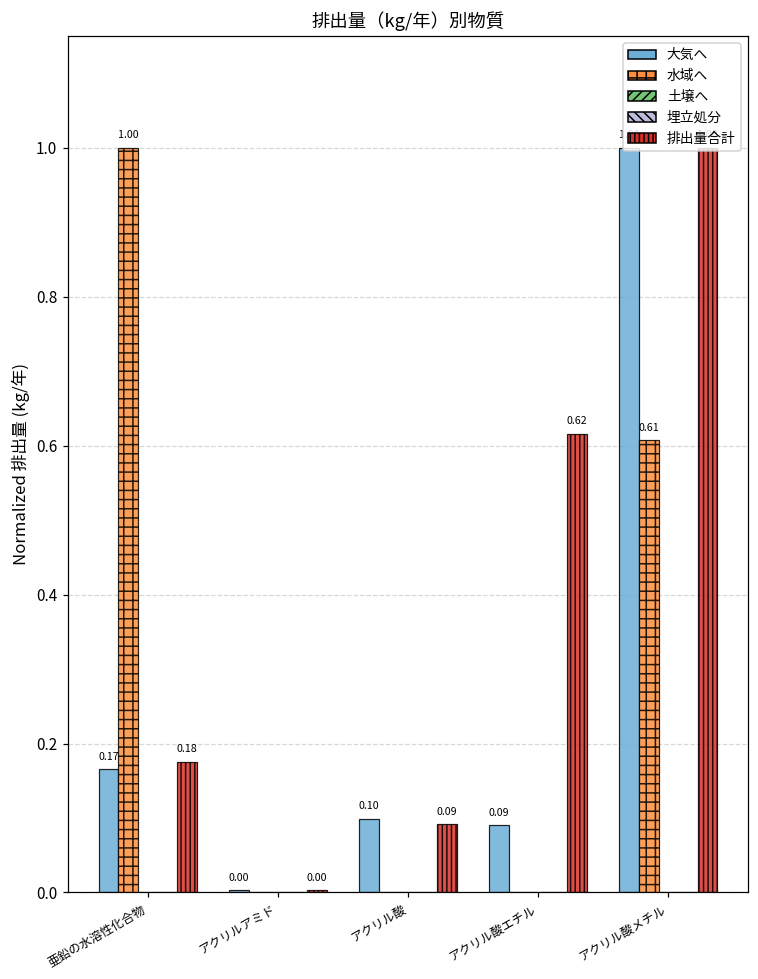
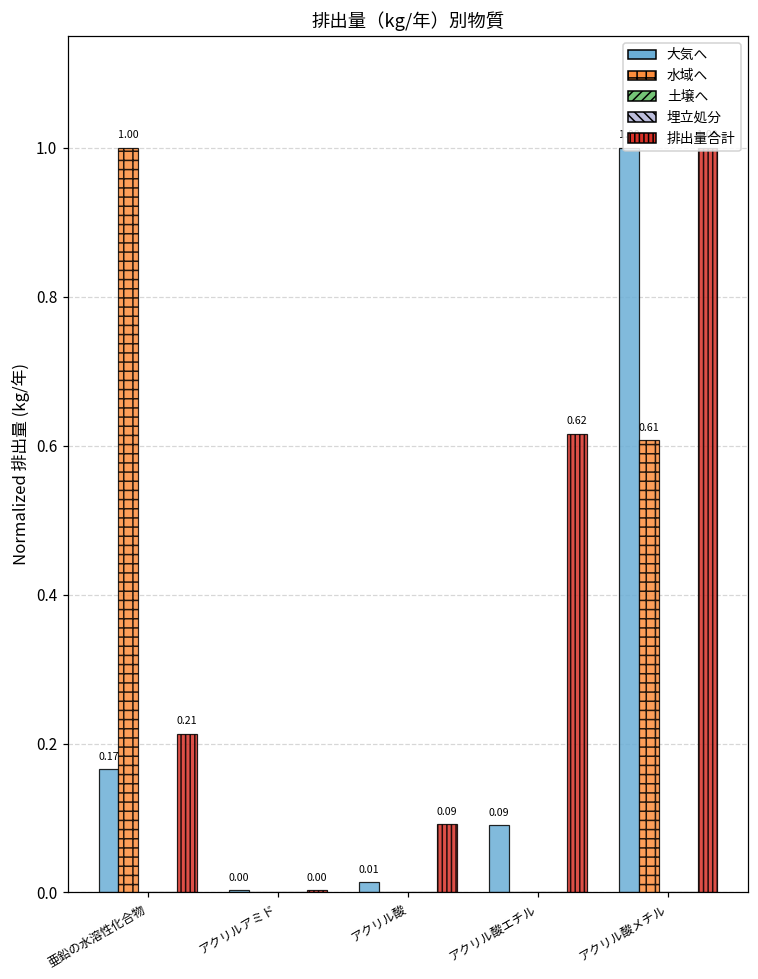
排出量合計, 亜鉛の水溶性化合物: 0.18 -> 0.21
大気へ, アクリル酸: 0.10 -> 0.01
